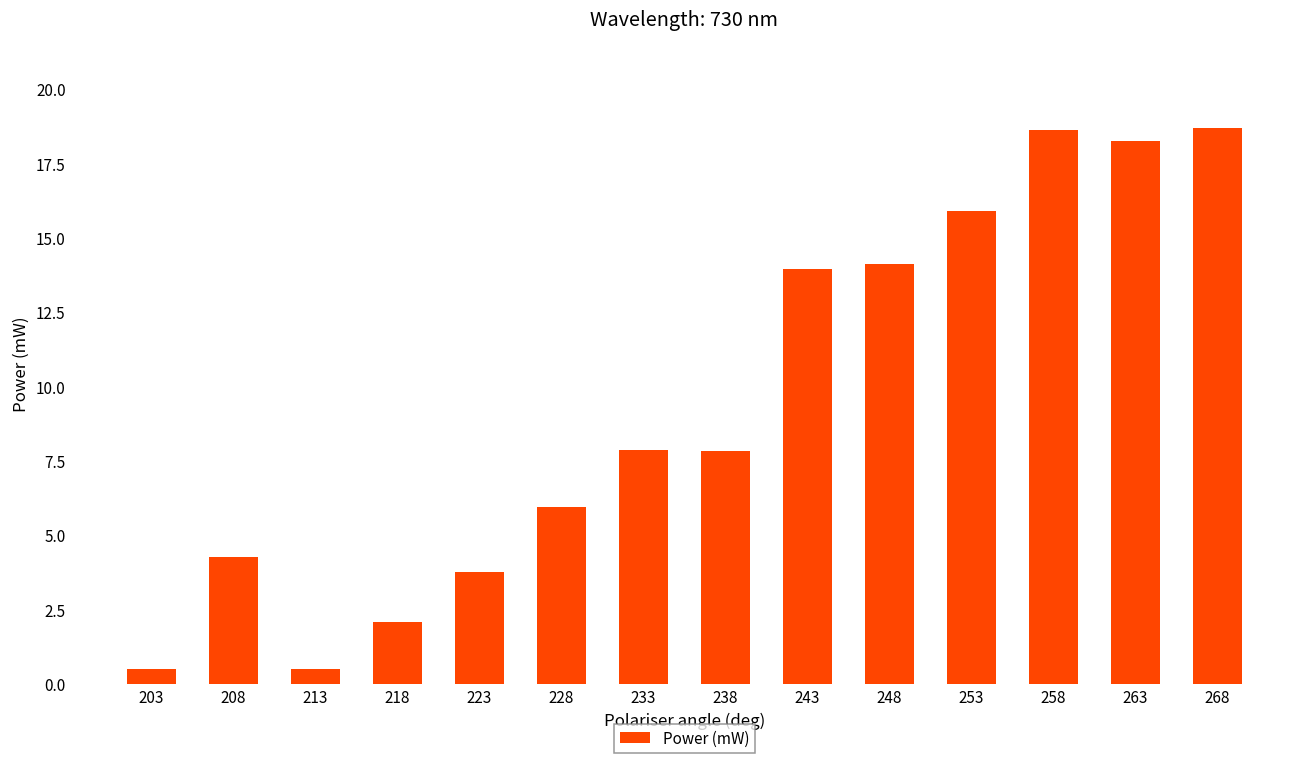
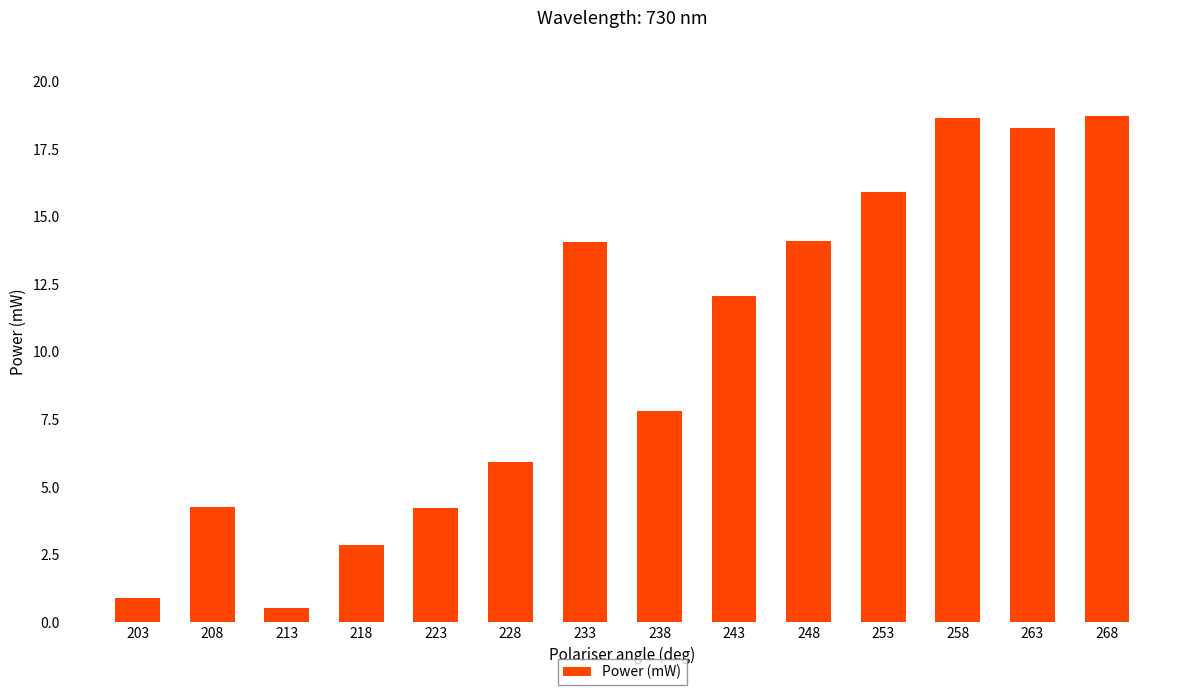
203: 0.5 -> 0.9
218: 2.1 -> 2.8
223: 3.8 -> 4.2
233: 7.9 -> 14.1
243: 14.0 -> 12.1
